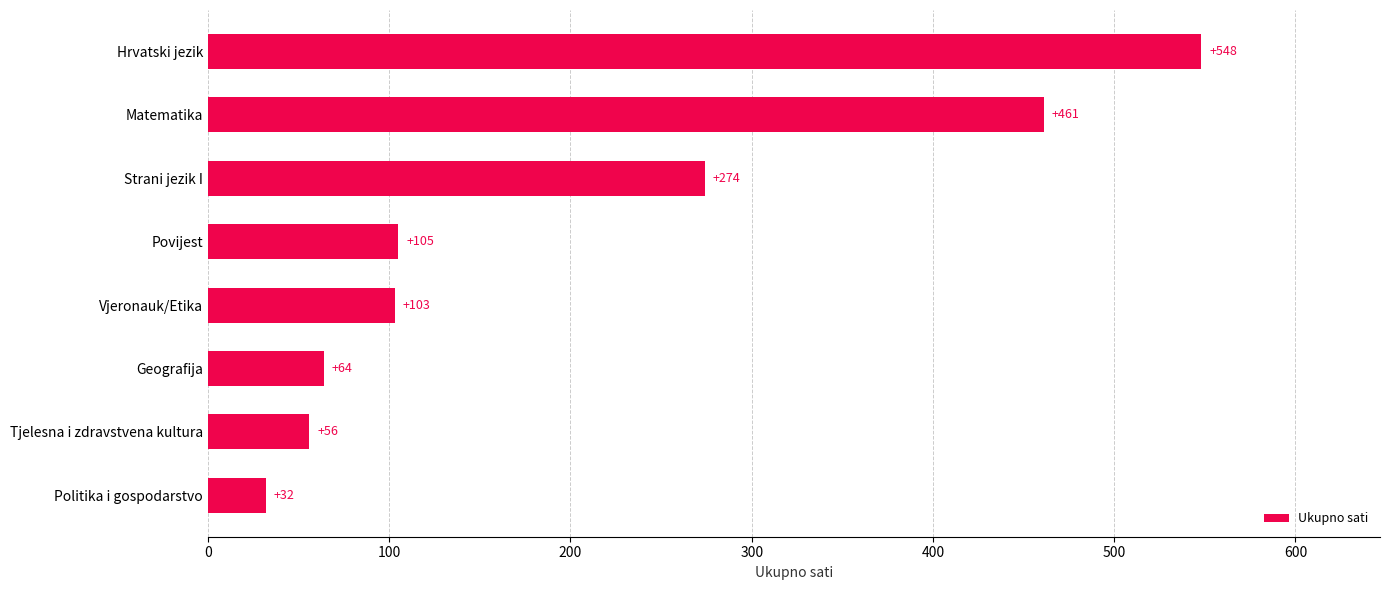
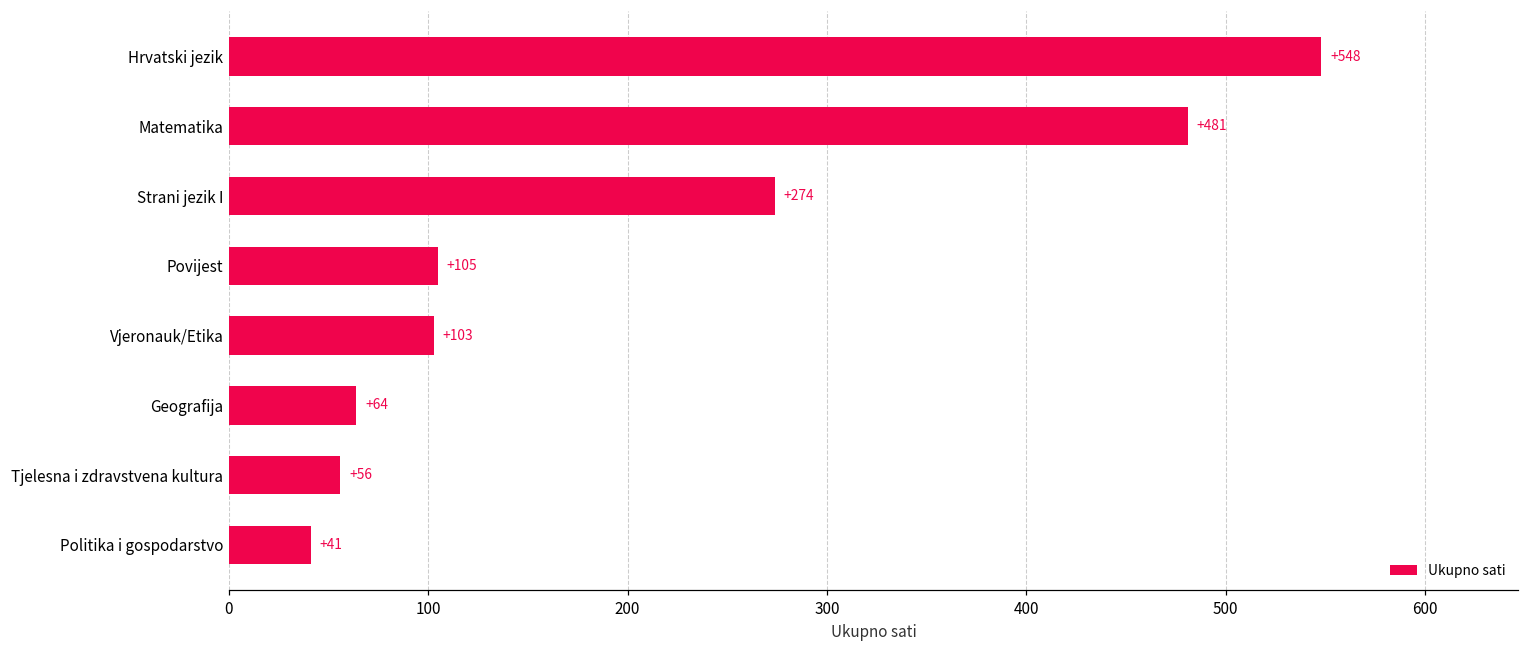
Matematika: +461 -> +481
Politika i gospodarstvo: +32 -> +41
